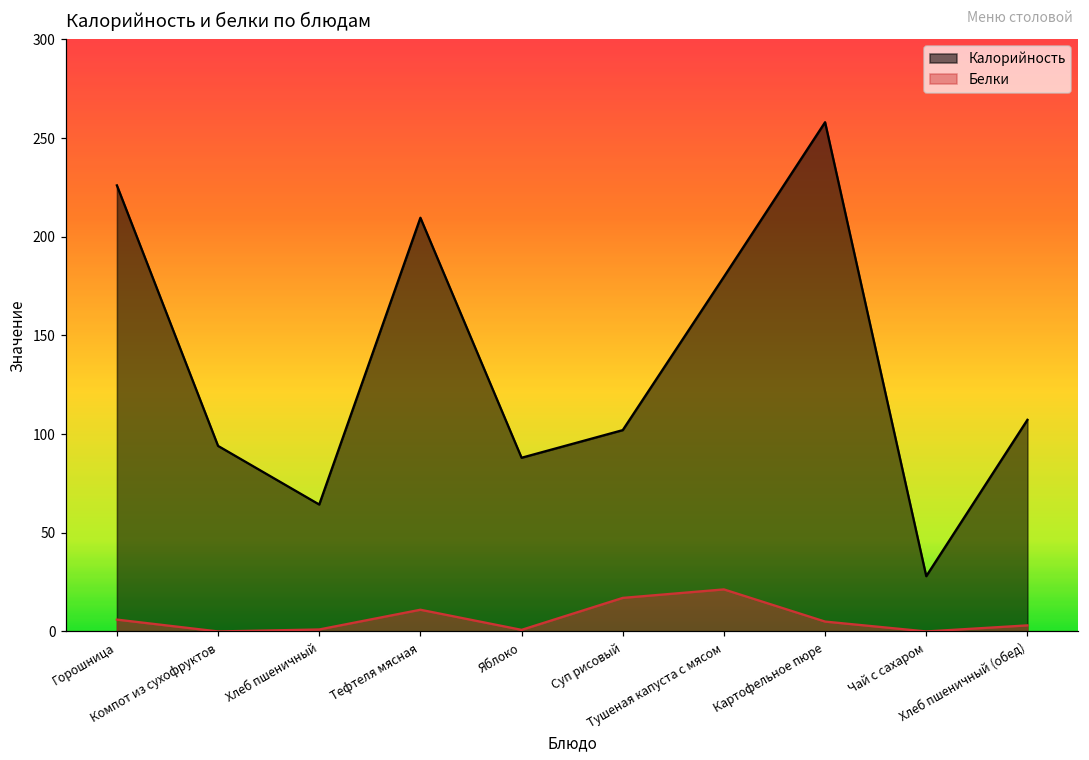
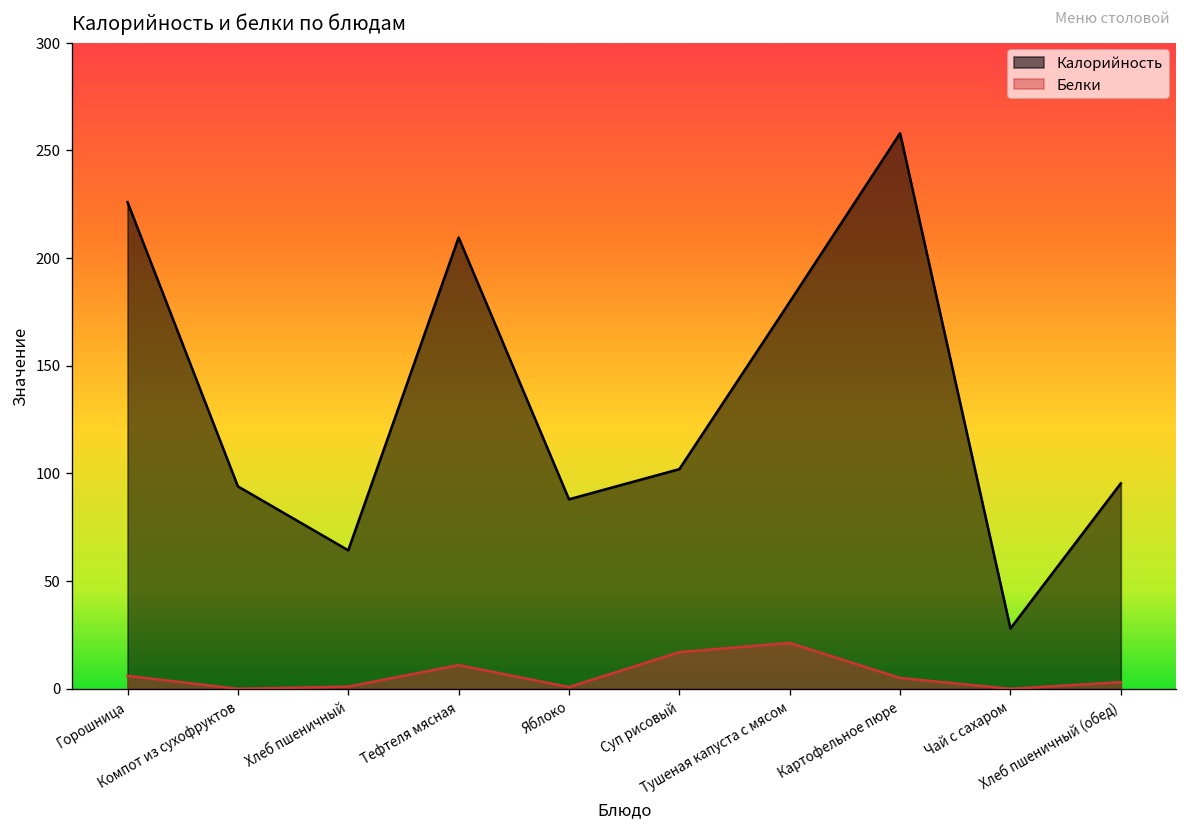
Калорийность, Хлеб пшеничный (обед): 107 -> 95
